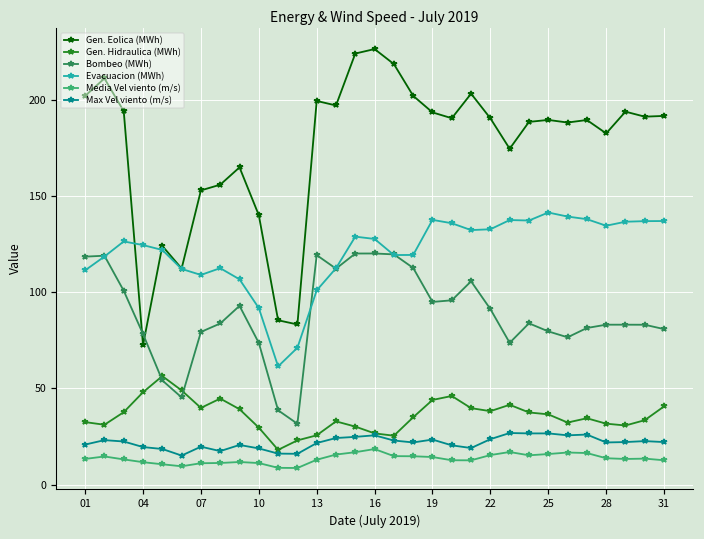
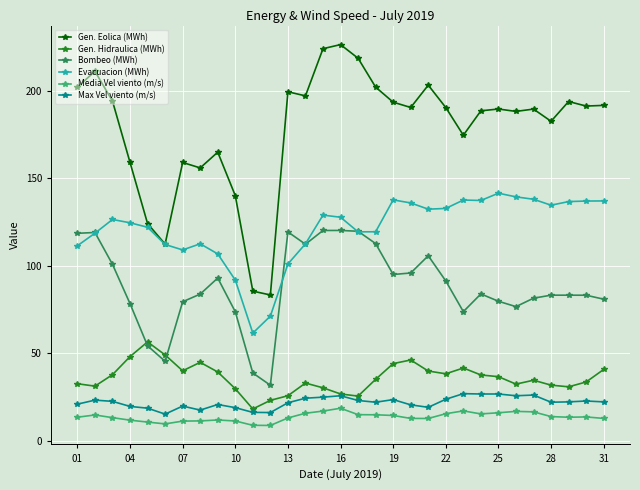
Gen. Eolica (MWh), 04: 72 -> 159
Gen. Eolica (MWh), 07: 153 -> 159
